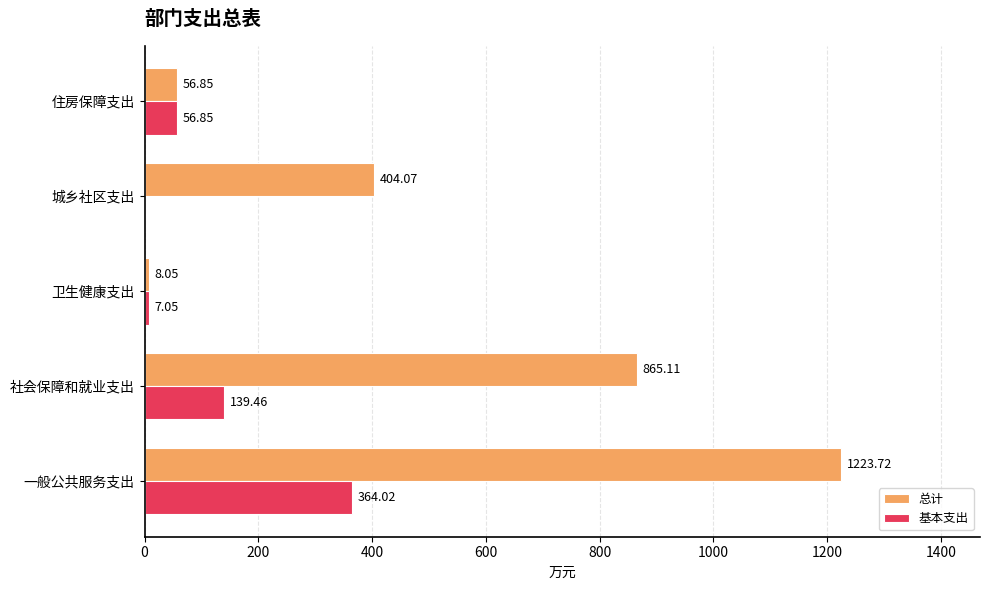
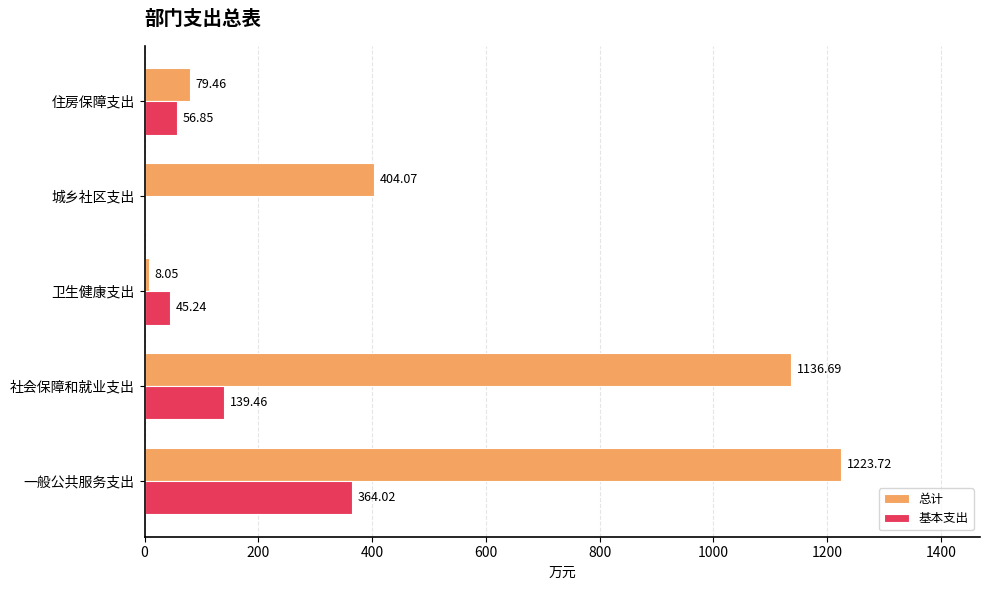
总计, 住房保障支出: 56.85 -> 79.46
基本支出, 卫生健康支出: 7.05 -> 45.24
总计, 社会保障和就业支出: 865.11 -> 1136.69
